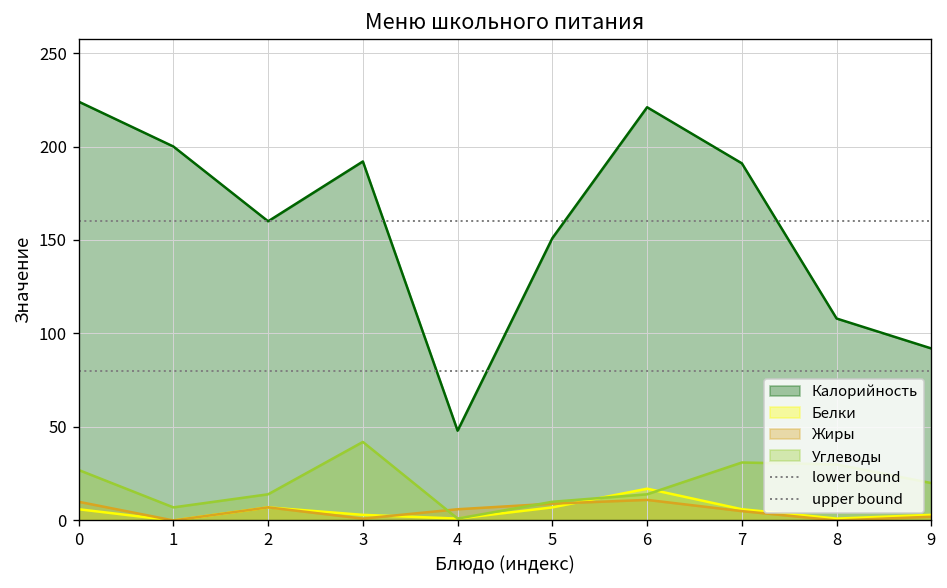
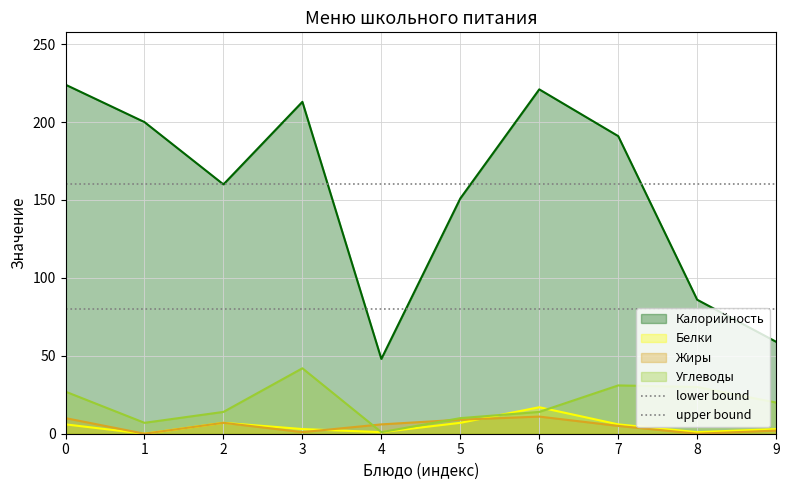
Калорийность, 3: 192 -> 213
Калорийность, 8: 108 -> 86
Калорийность, 9: 92 -> 59
